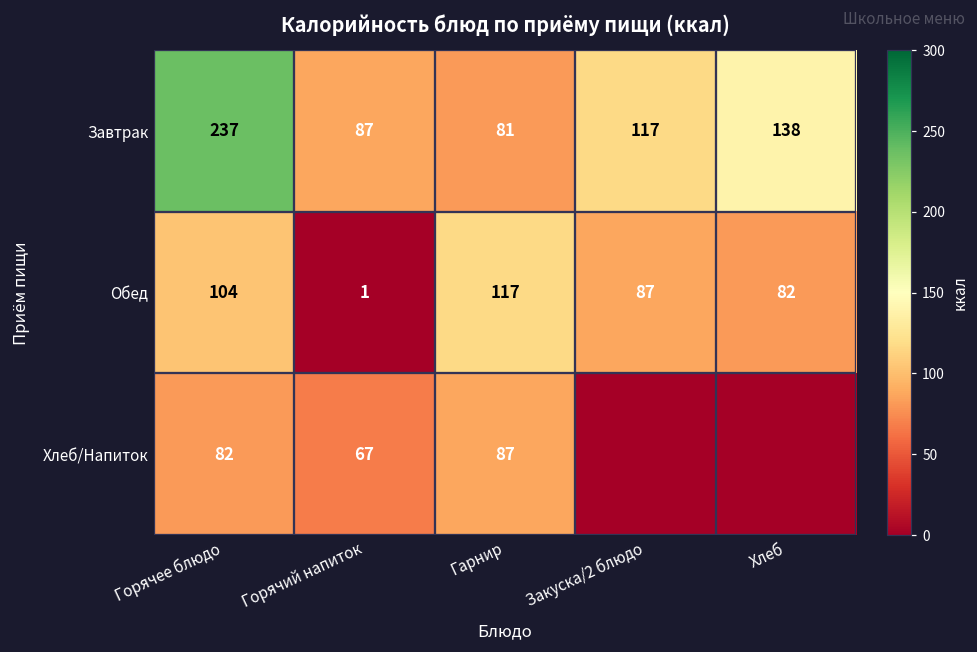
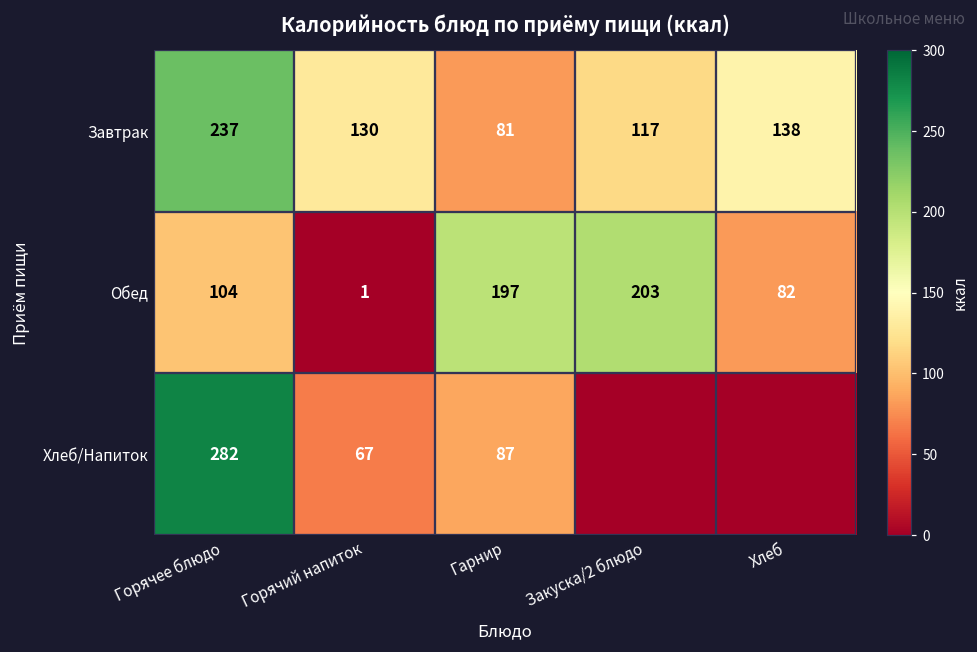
Завтрак, Горячий напиток: 87 -> 130
Обед, Гарнир: 117 -> 197
Обед, Закуска/2 блюдо: 87 -> 203
Хлеб/Напиток, Горячее блюдо: 82 -> 282
